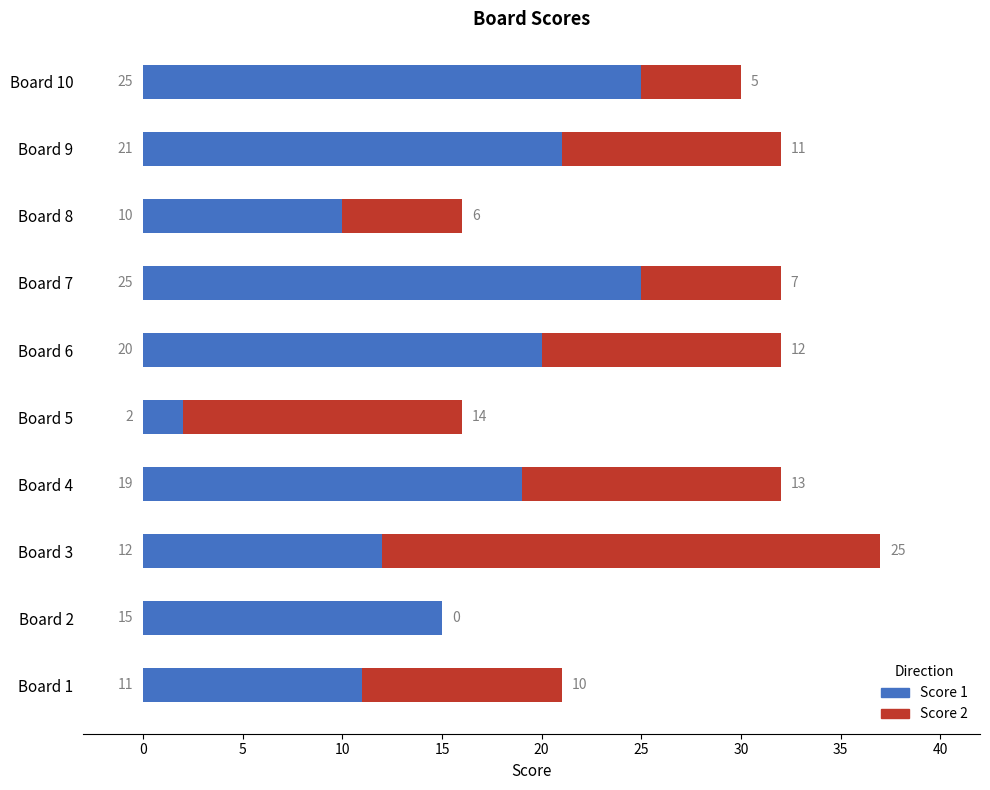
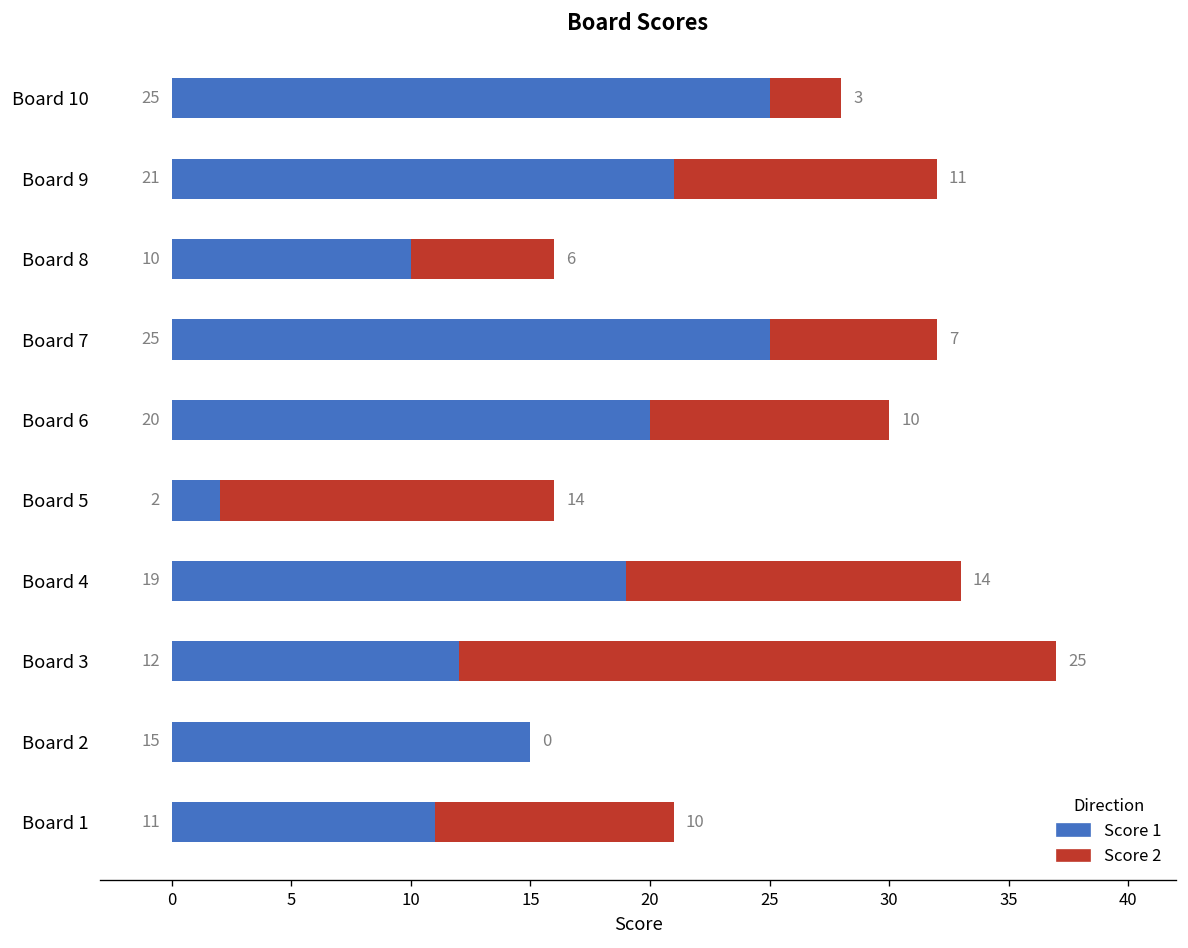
Score 2, Board 10: 5 -> 3
Score 2, Board 6: 12 -> 10
Score 2, Board 4: 13 -> 14
